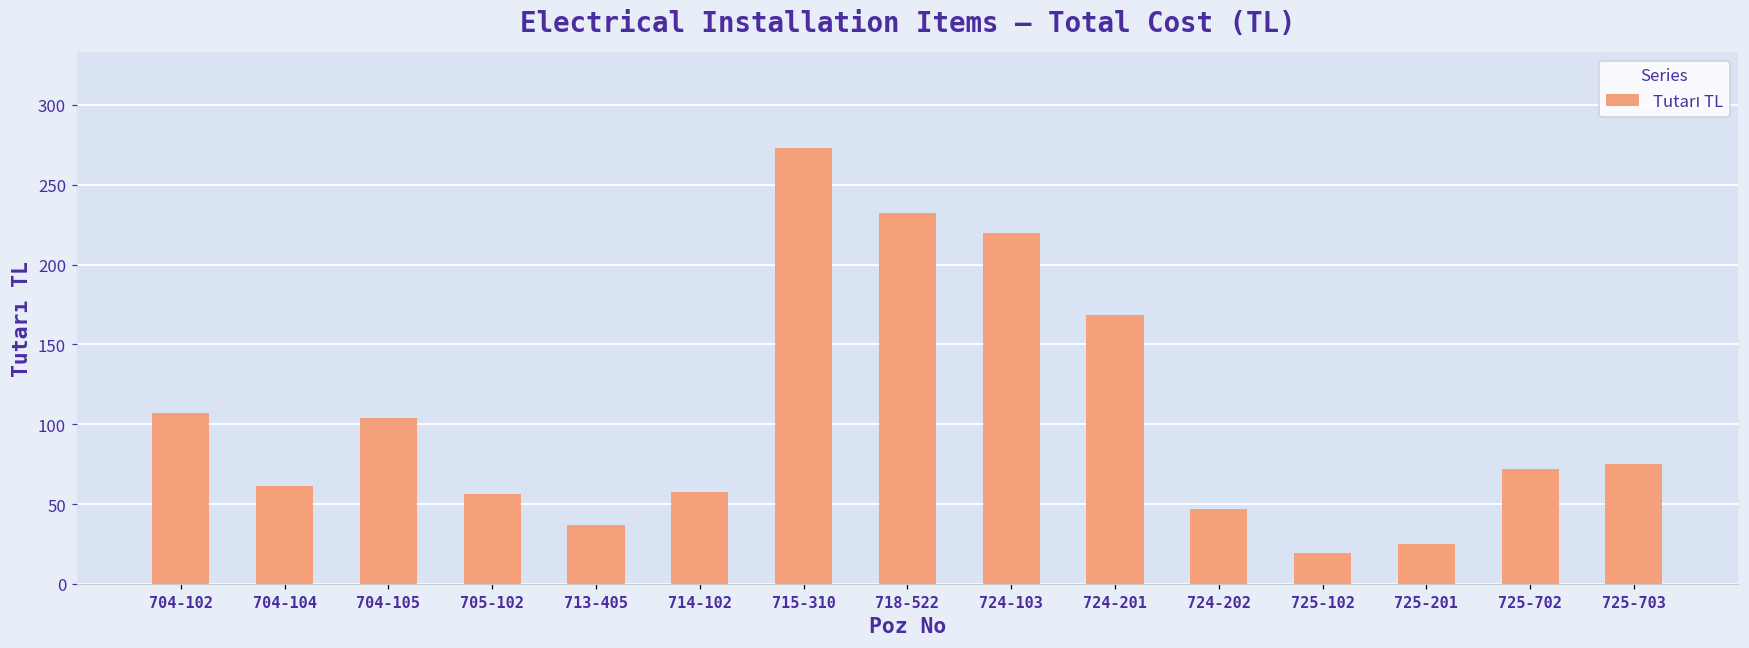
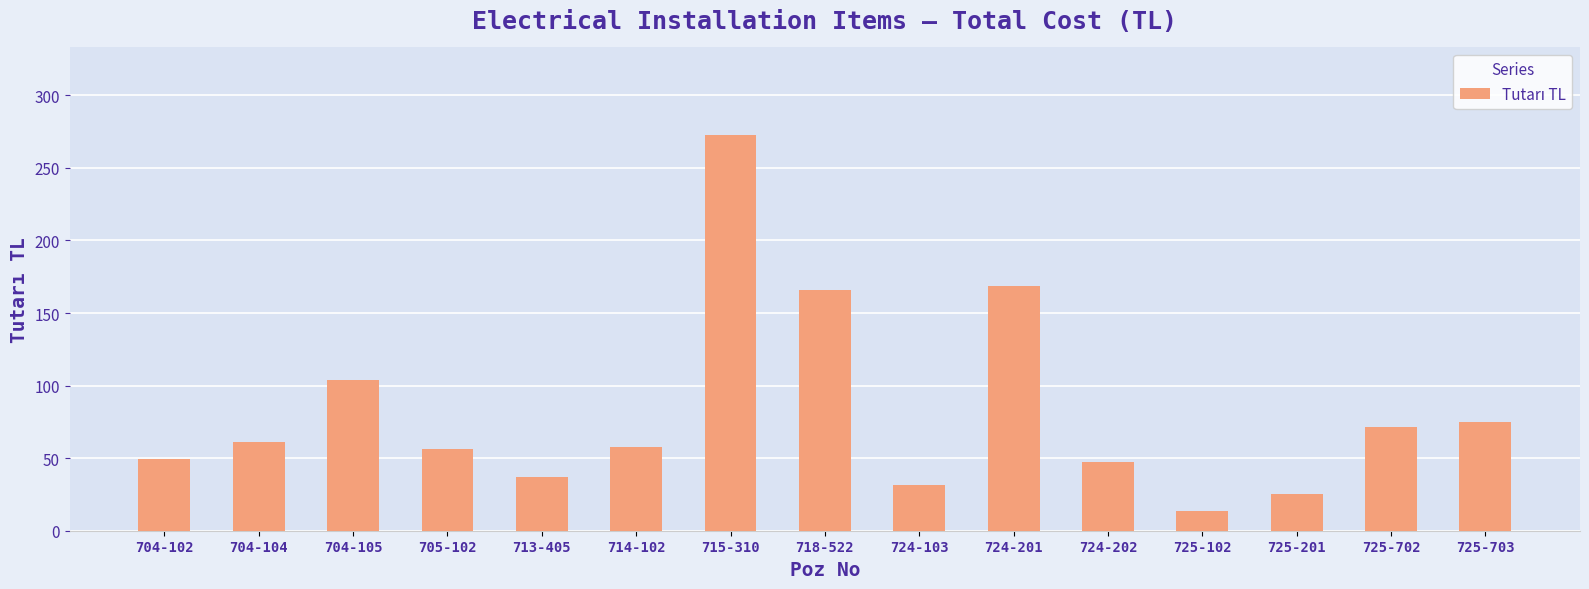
704-102: 107 -> 50
718-522: 232 -> 166
724-103: 220 -> 32
725-102: 20 -> 14
